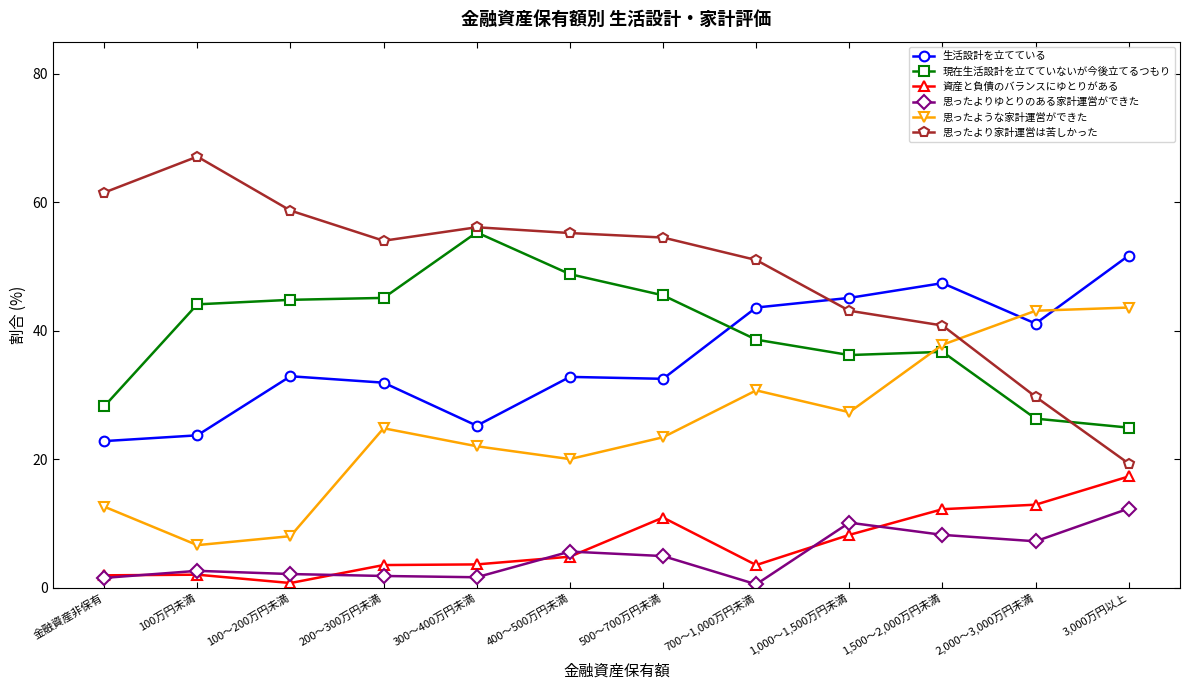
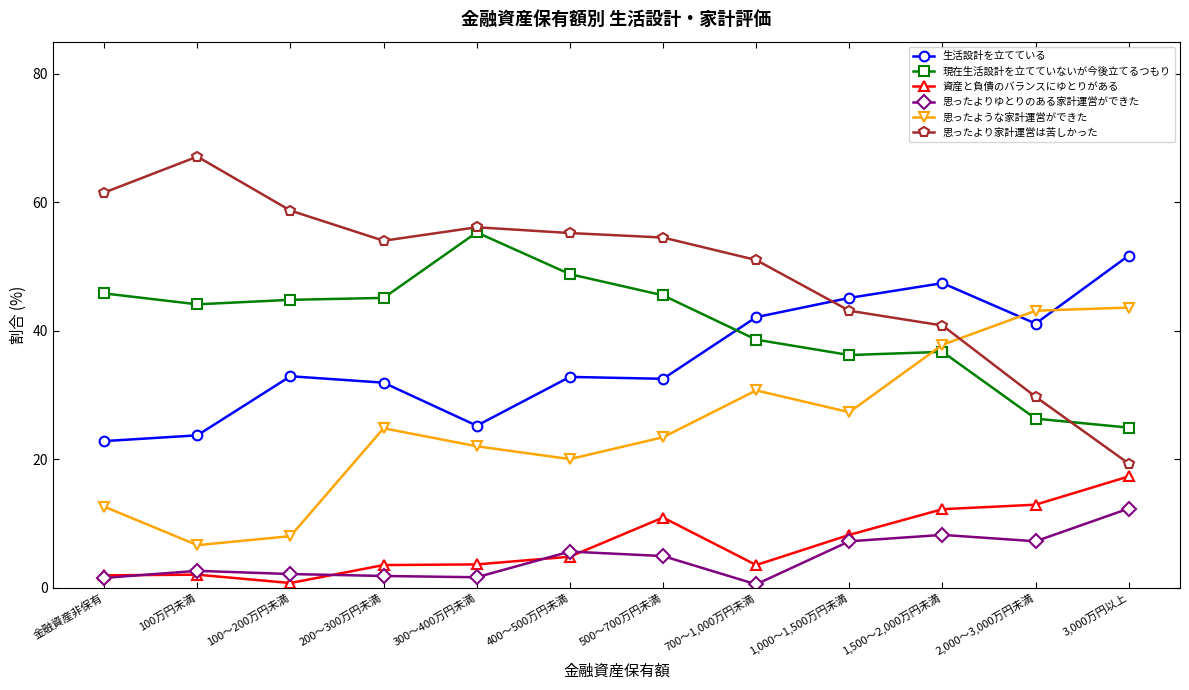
現在生活設計を立てていないが今後立てるつもり, 金融資産非保有: 28 -> 46
生活設計を立てている, 700～1,000万円未満: 44 -> 42
思ったよりゆとりのある家計運営ができた, 1,000～1,500万円未満: 10 -> 7
